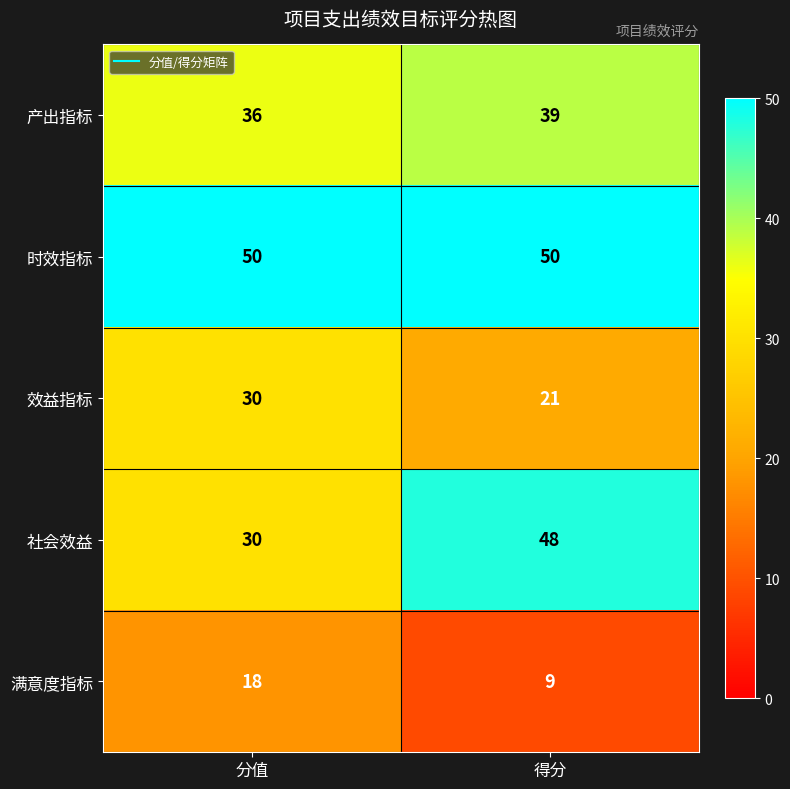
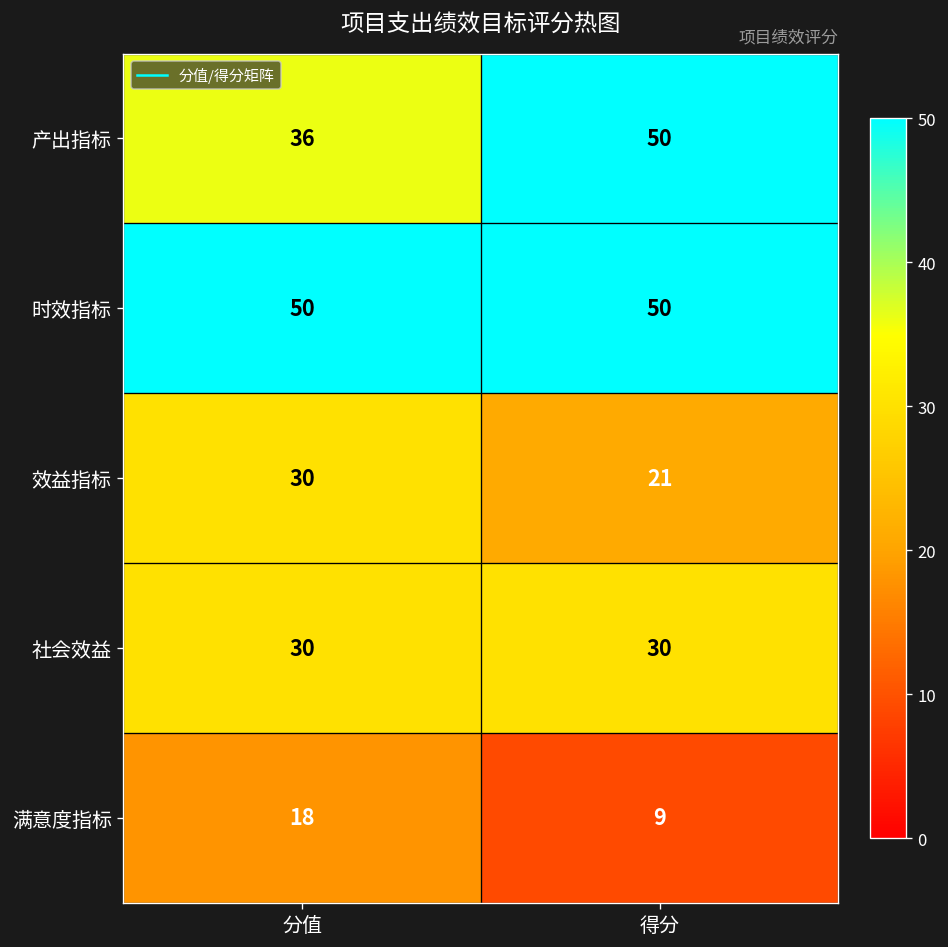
产出指标, 得分: 39 -> 50
社会效益, 得分: 48 -> 30
